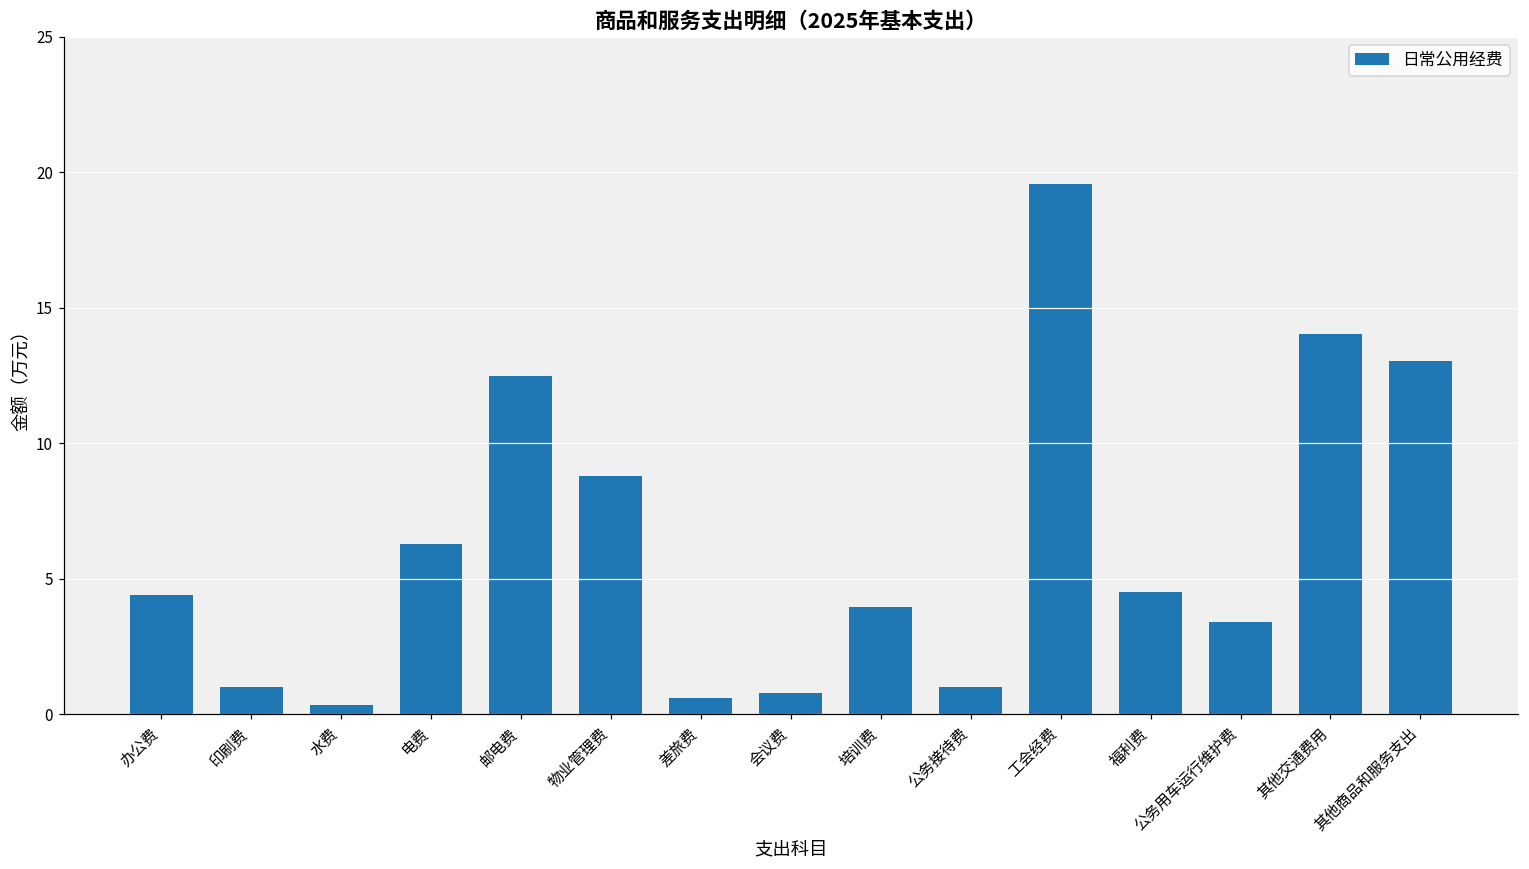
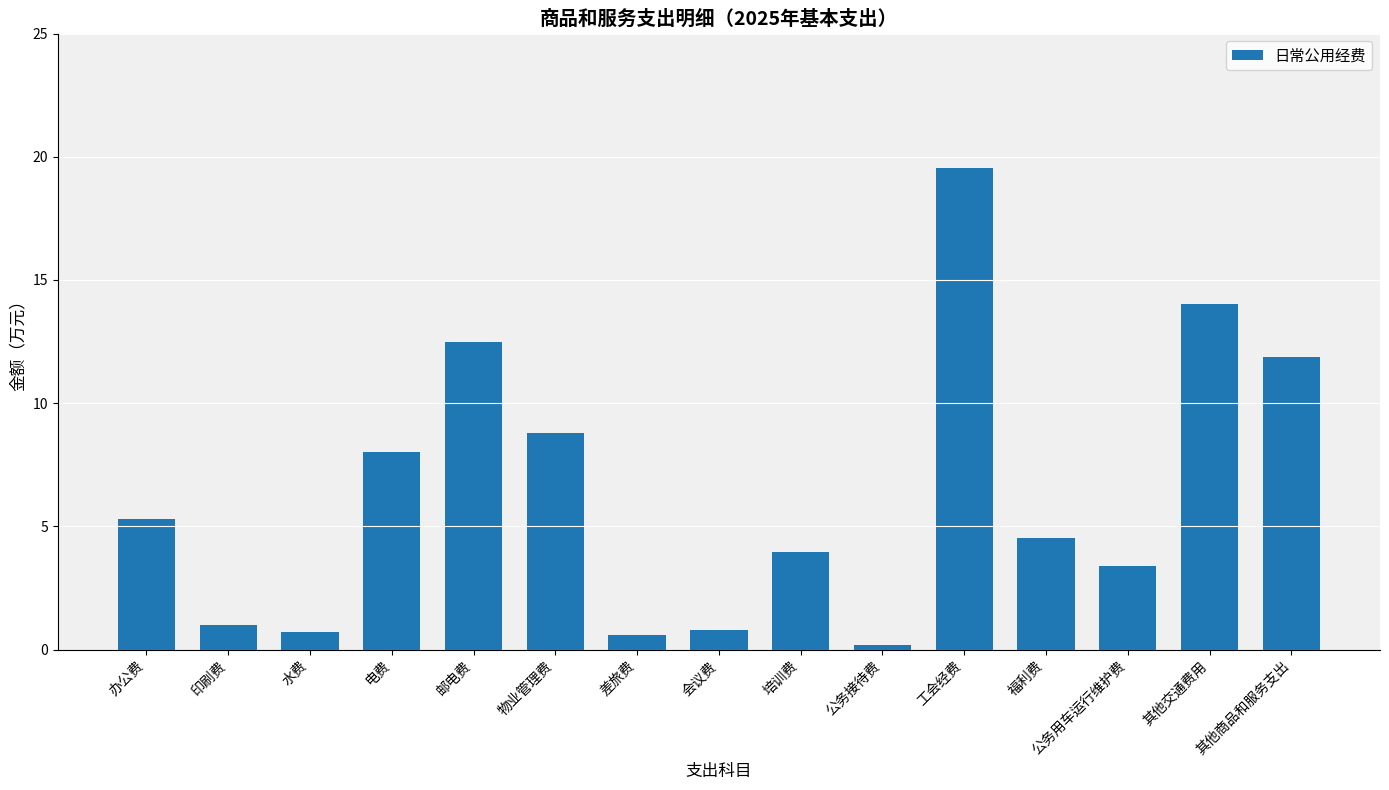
办公费: 4.4 -> 5.3
水费: 0.4 -> 0.7
电费: 6.3 -> 8.0
公务接待费: 1.0 -> 0.2
其他商品和服务支出: 13.0 -> 11.9
